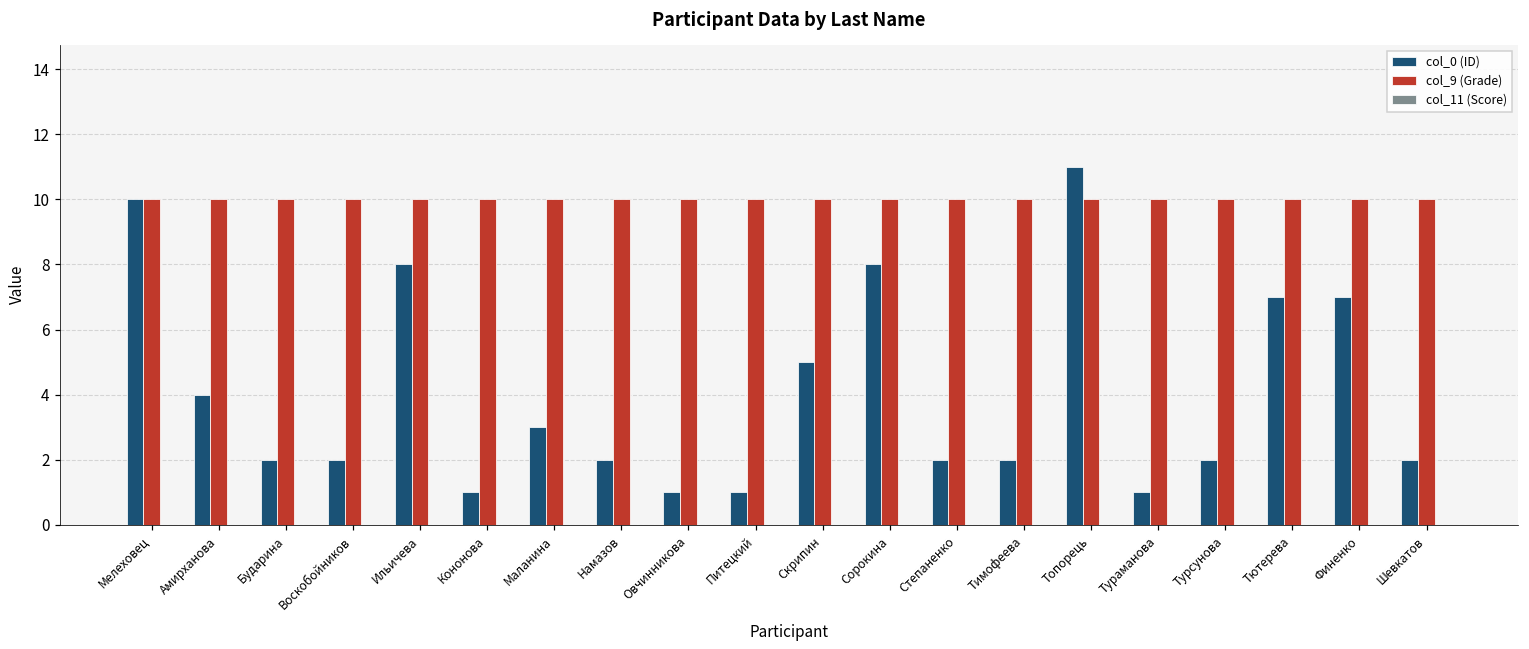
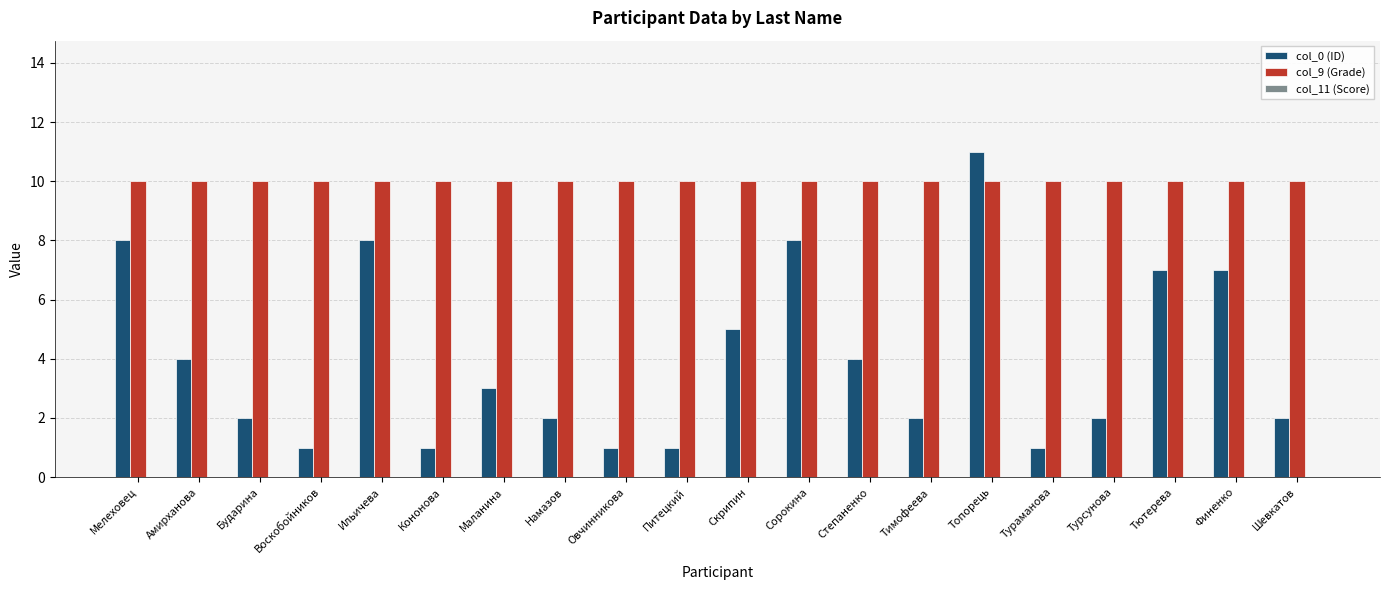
col_0 (ID), Мелеховец: 10 -> 8
col_0 (ID), Воскобойников: 2 -> 1
col_0 (ID), Степаненко: 2 -> 4
